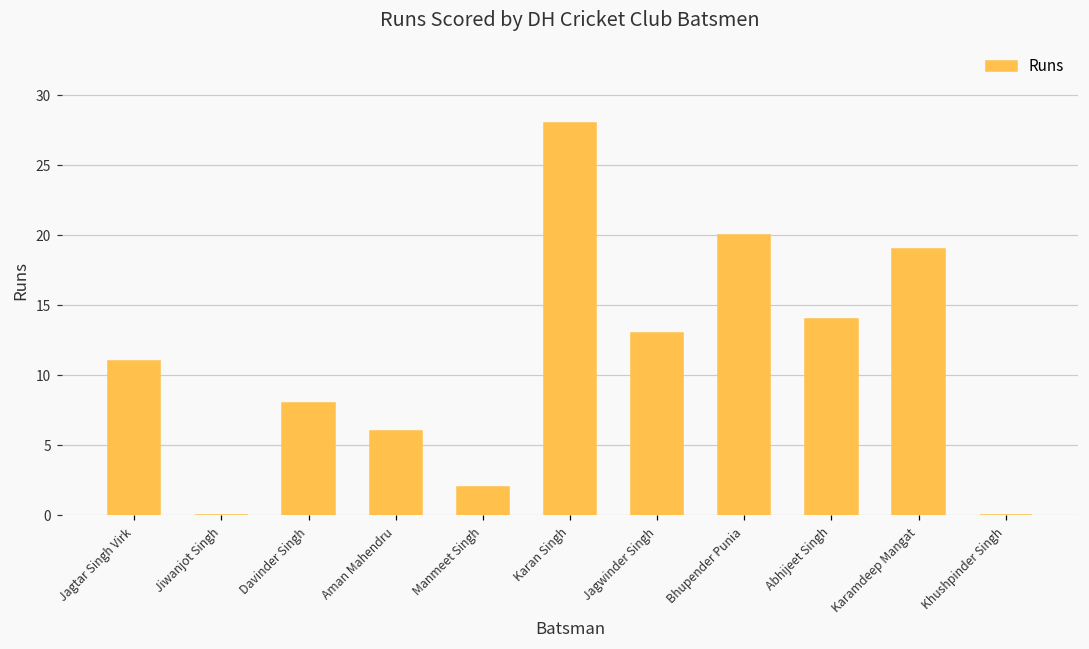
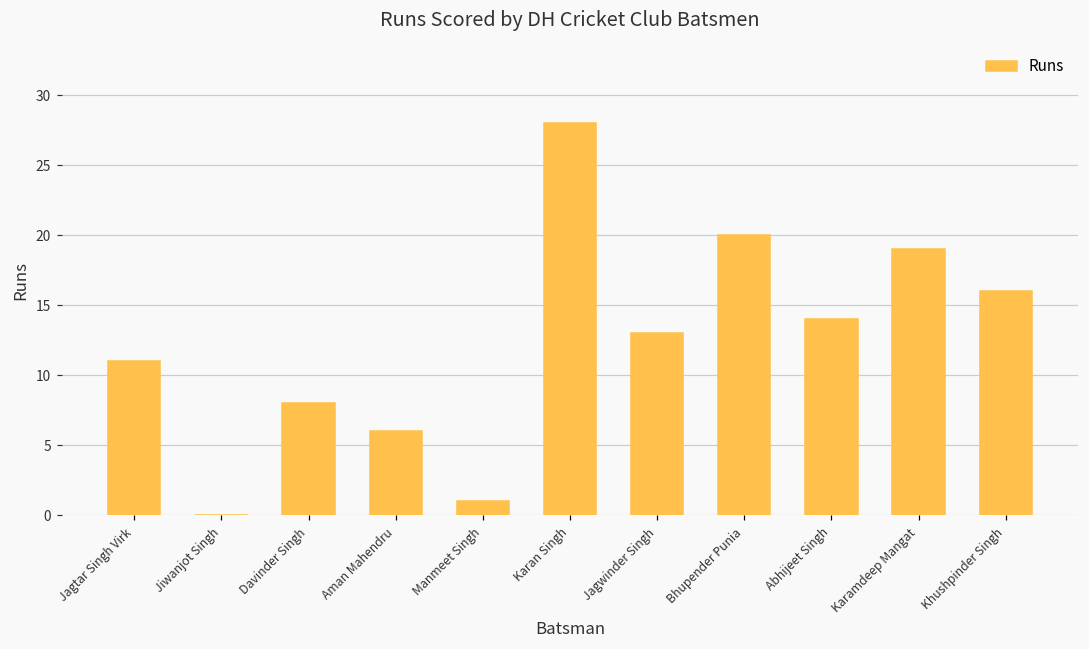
Manmeet Singh: 2 -> 1
Khushpinder Singh: 0 -> 16
